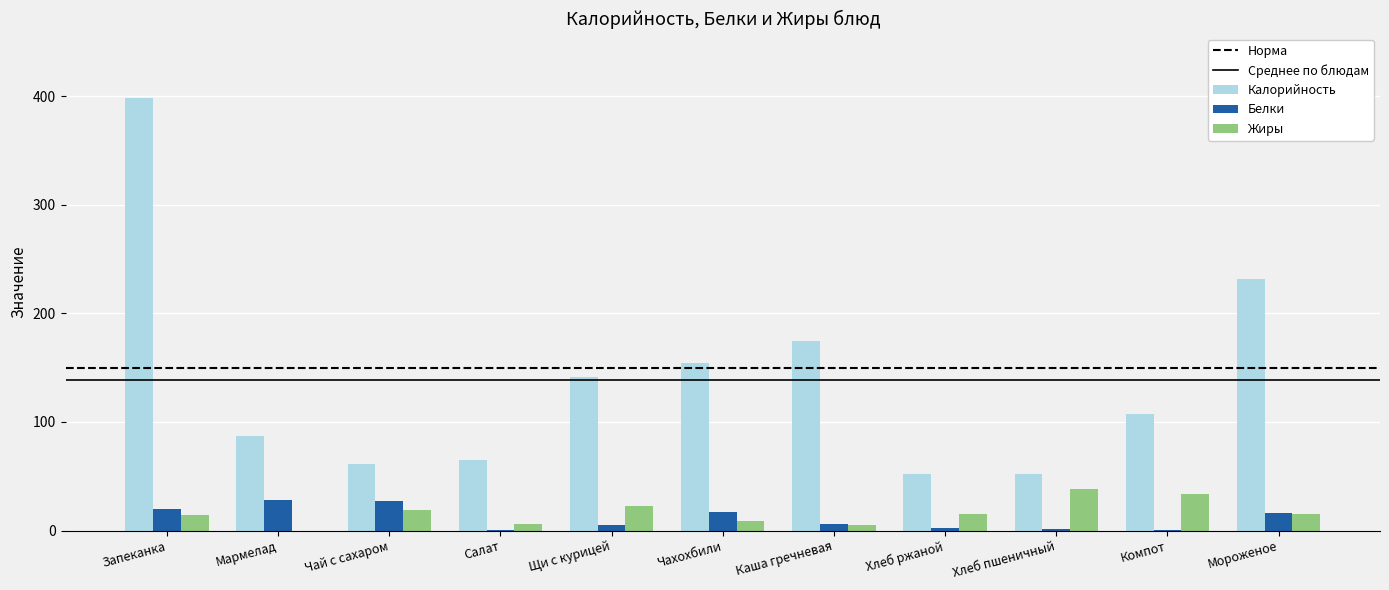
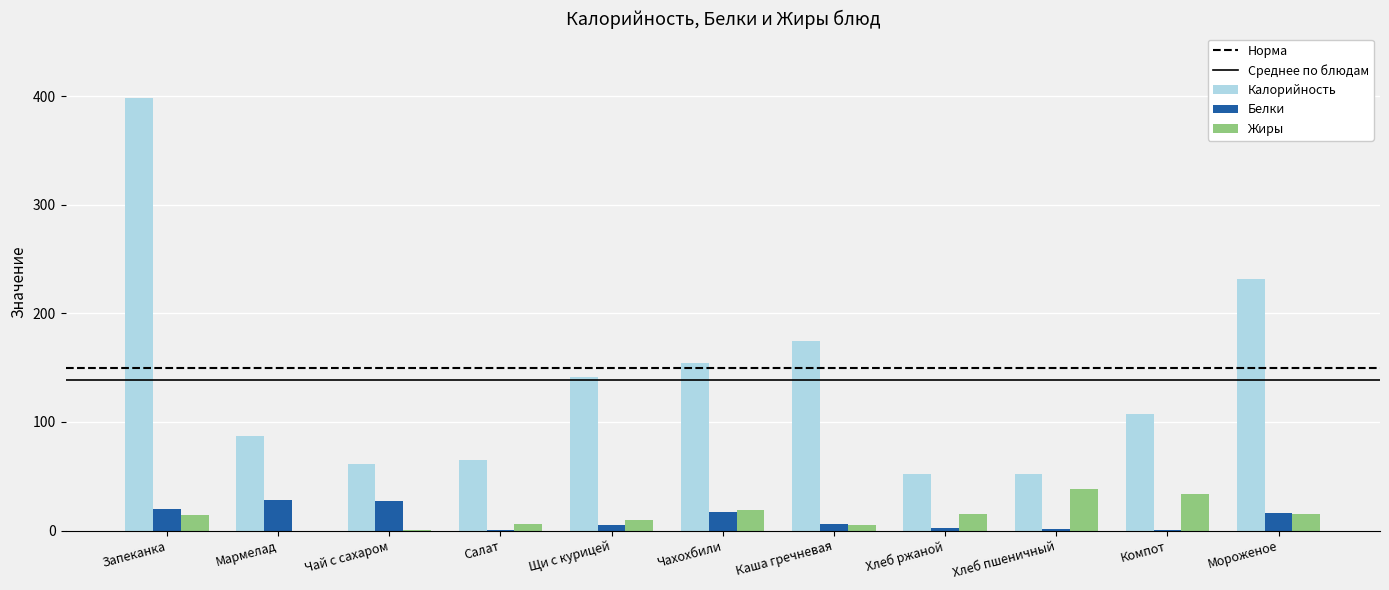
Жиры, Чай с сахаром: 19 -> 0
Жиры, Щи с курицей: 22 -> 10
Жиры, Чахохбили: 8 -> 19
